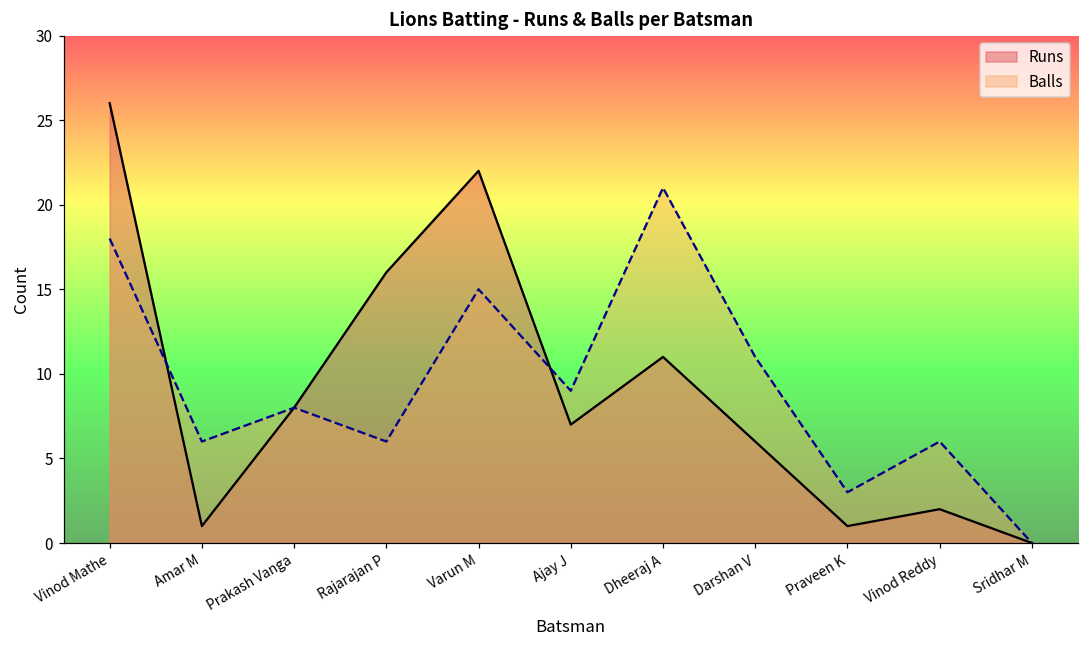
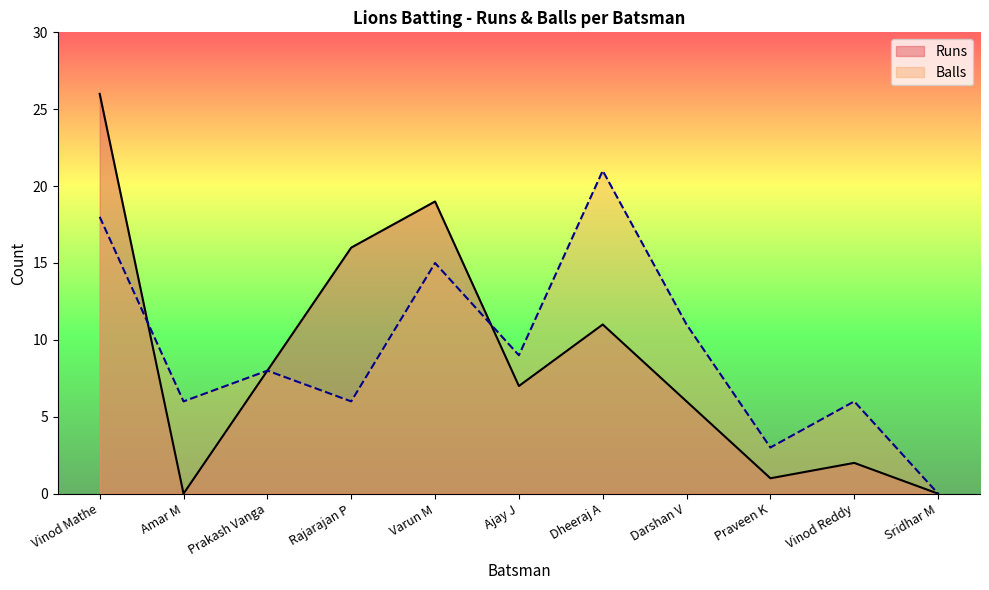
Runs, Amar M: 1 -> 0
Runs, Varun M: 22 -> 19
